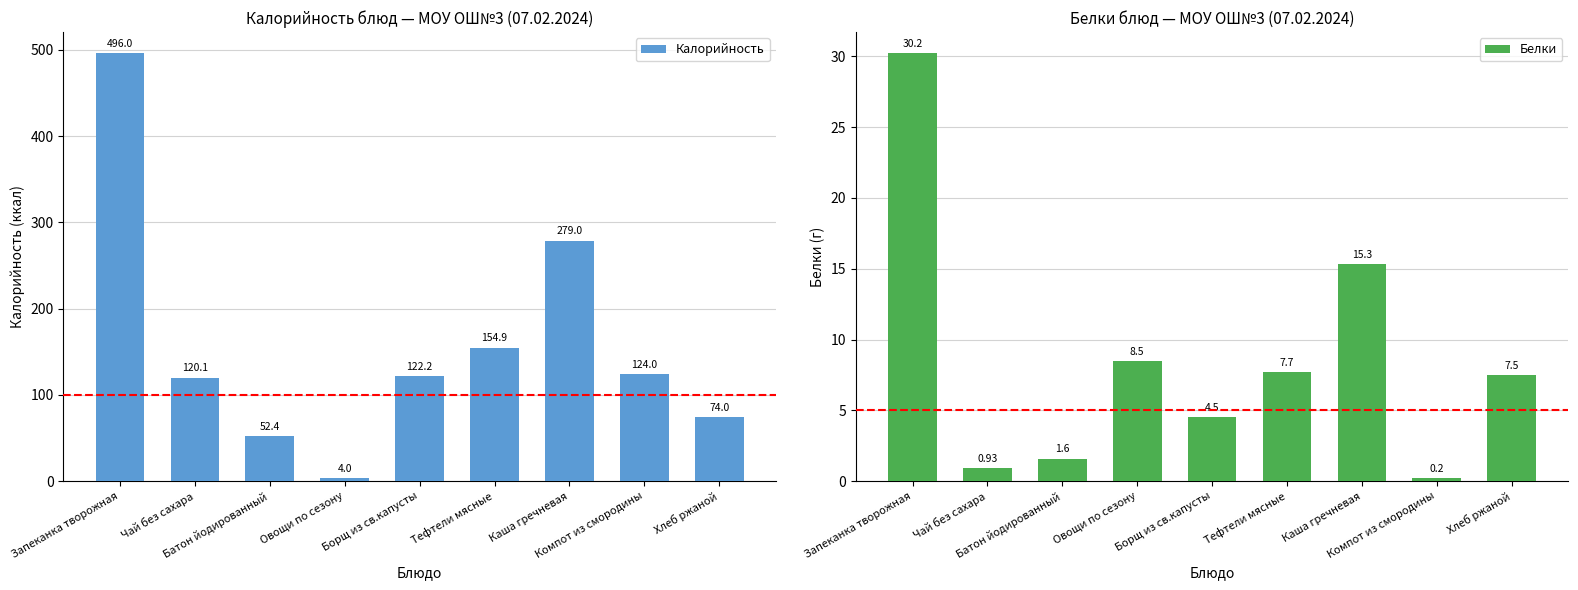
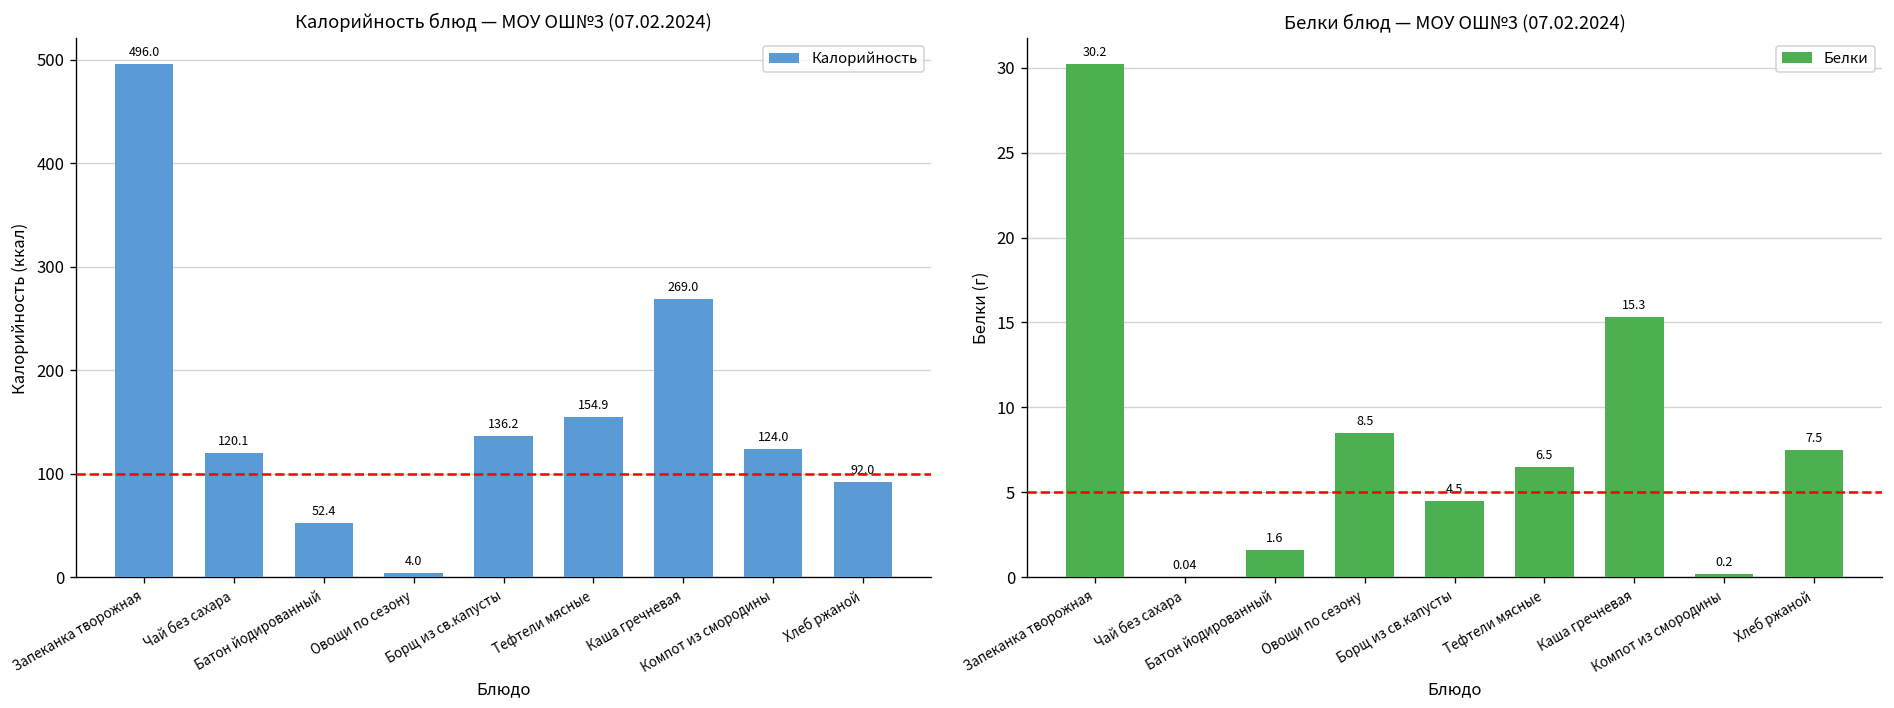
Калорийность блюд — МОУ ОШ№3 (07.02.2024), Борщ из св.капусты: 122.2 -> 136.2
Калорийность блюд — МОУ ОШ№3 (07.02.2024), Каша гречневая: 279.0 -> 269.0
Калорийность блюд — МОУ ОШ№3 (07.02.2024), Хлеб ржаной: 74.0 -> 92.0
Белки блюд — МОУ ОШ№3 (07.02.2024), Чай без сахара: 0.93 -> 0.04
Белки блюд — МОУ ОШ№3 (07.02.2024), Тефтели мясные: 7.7 -> 6.5
